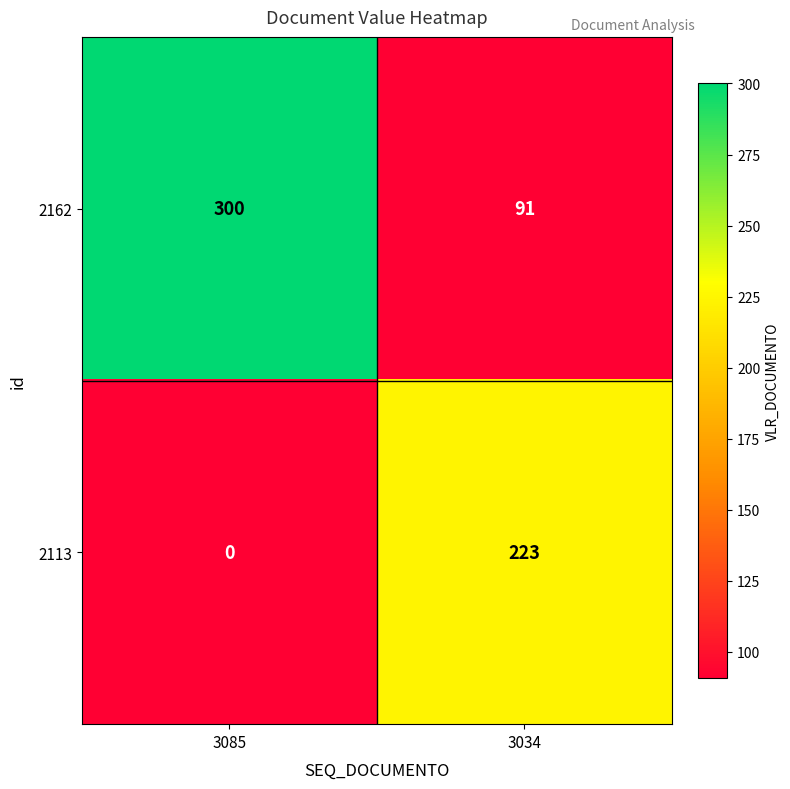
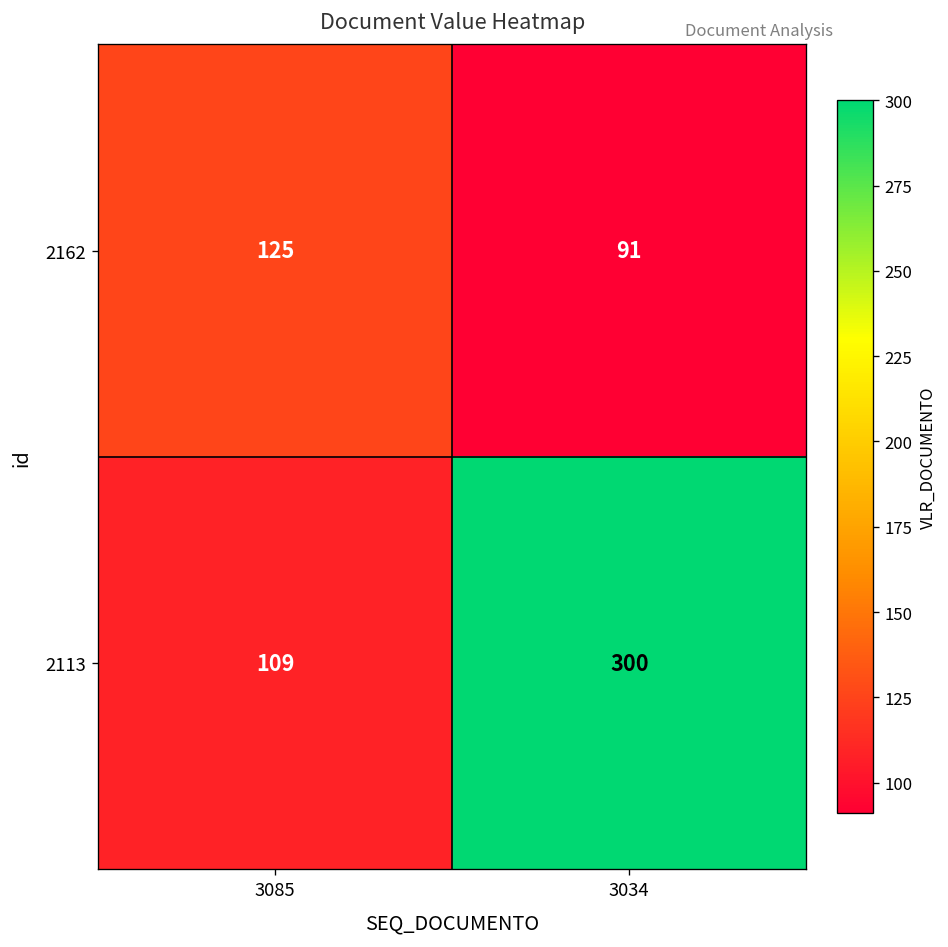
2162, 3085: 300 -> 125
2113, 3085: 0 -> 109
2113, 3034: 223 -> 300
